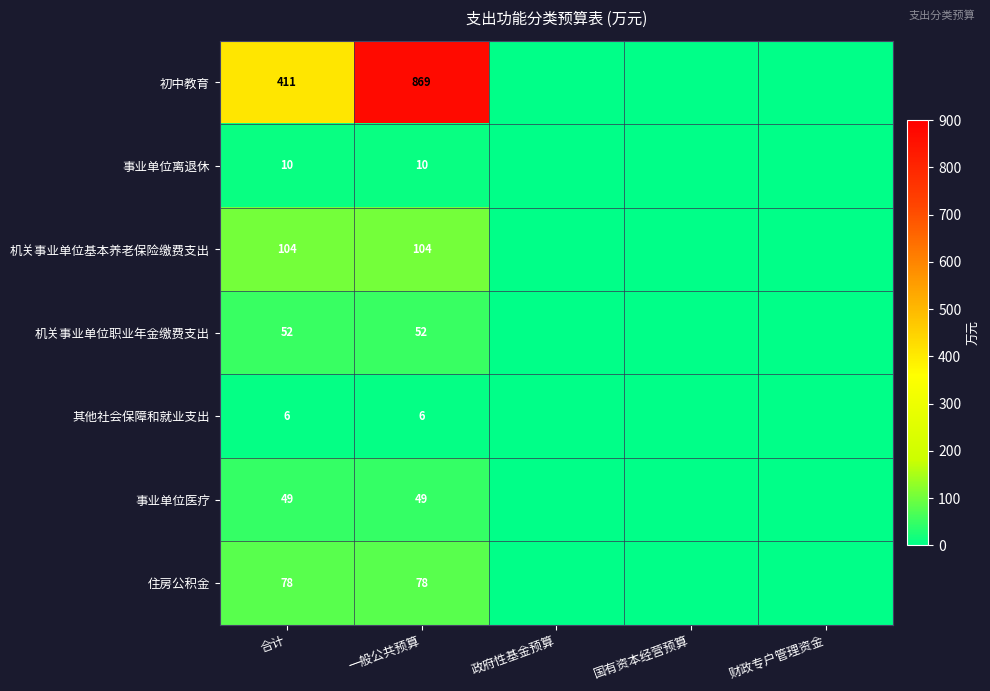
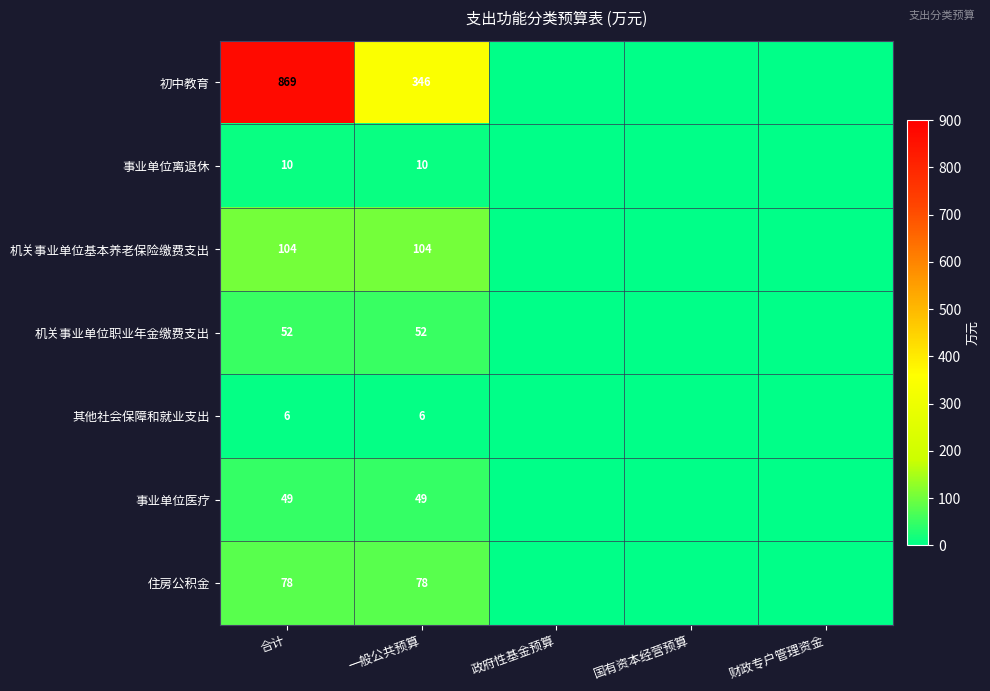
初中教育, 合计: 411 -> 869
初中教育, 一般公共预算: 869 -> 346
